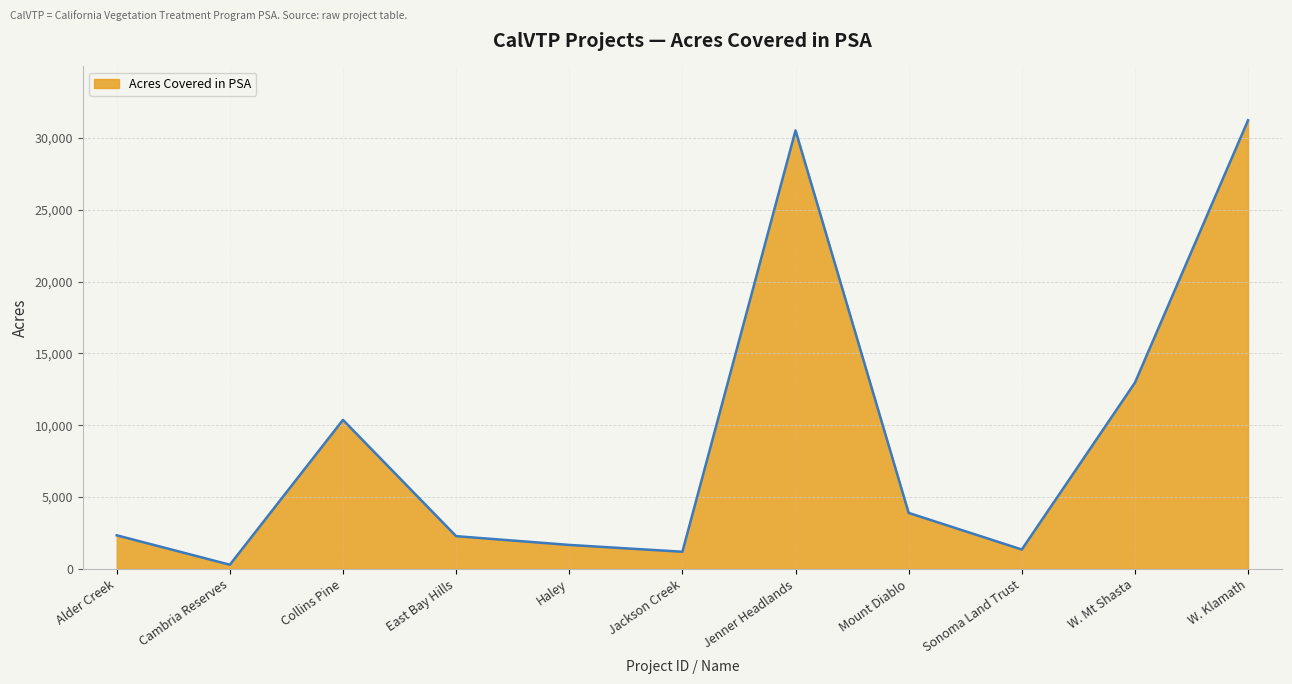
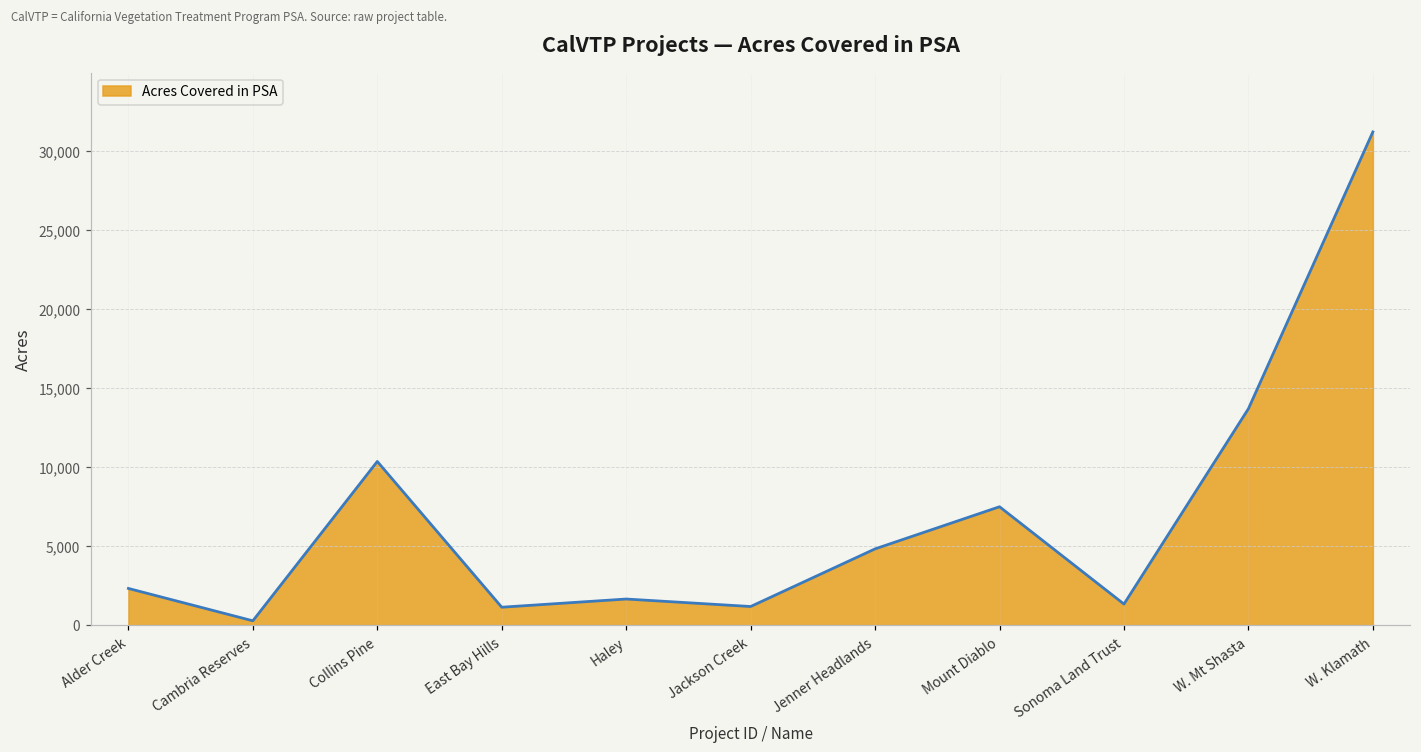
East Bay Hills: 2,300 -> 1,200
Jenner Headlands: 30,500 -> 4,800
Mount Diablo: 3,900 -> 7,500
W. Mt Shasta: 13,000 -> 13,700
